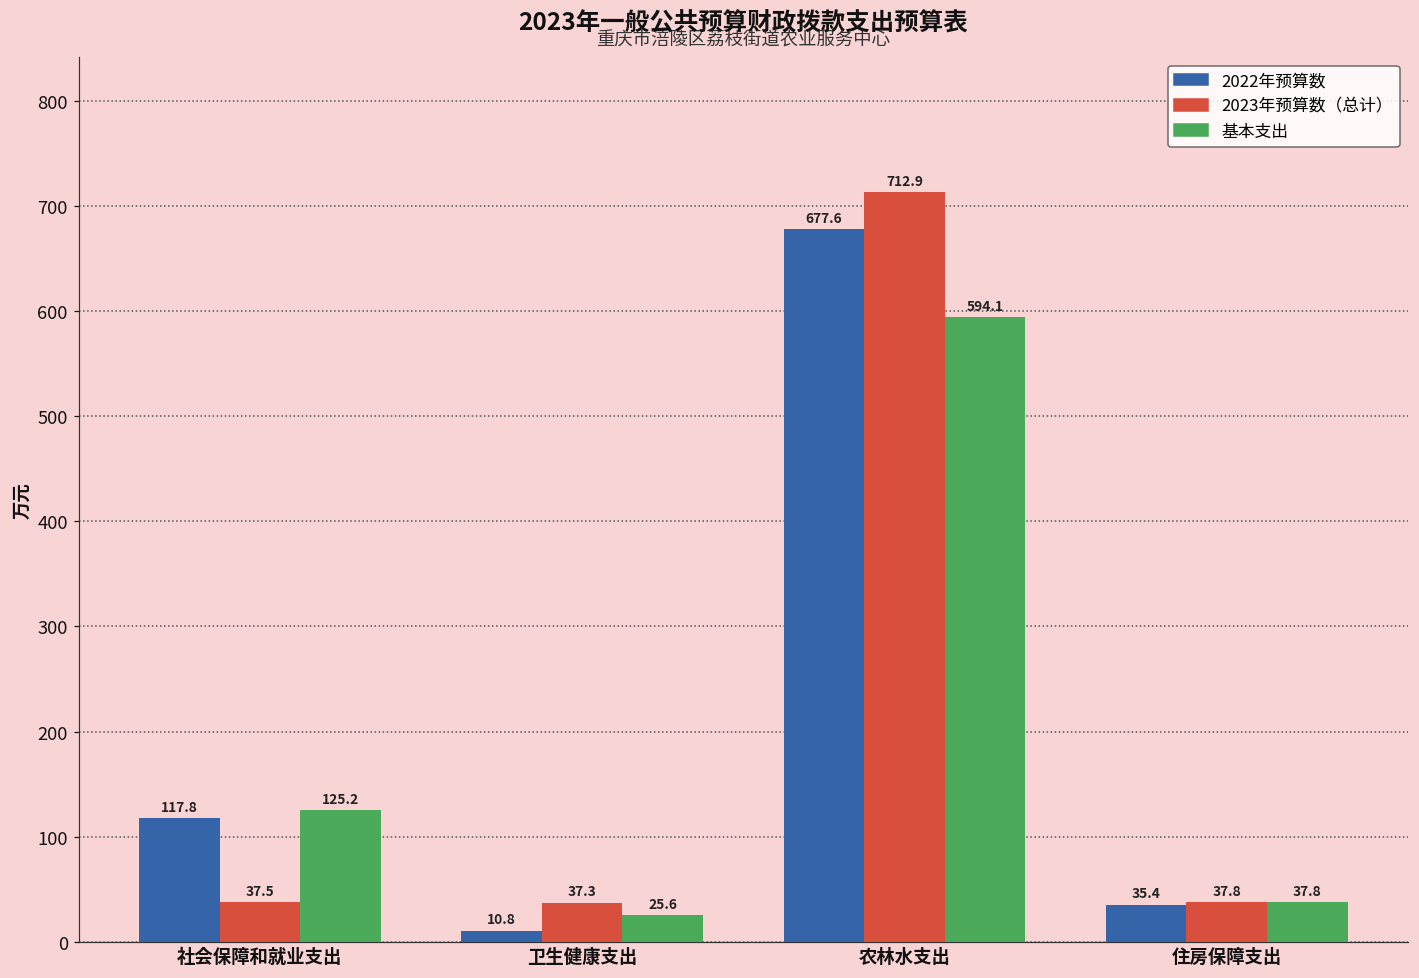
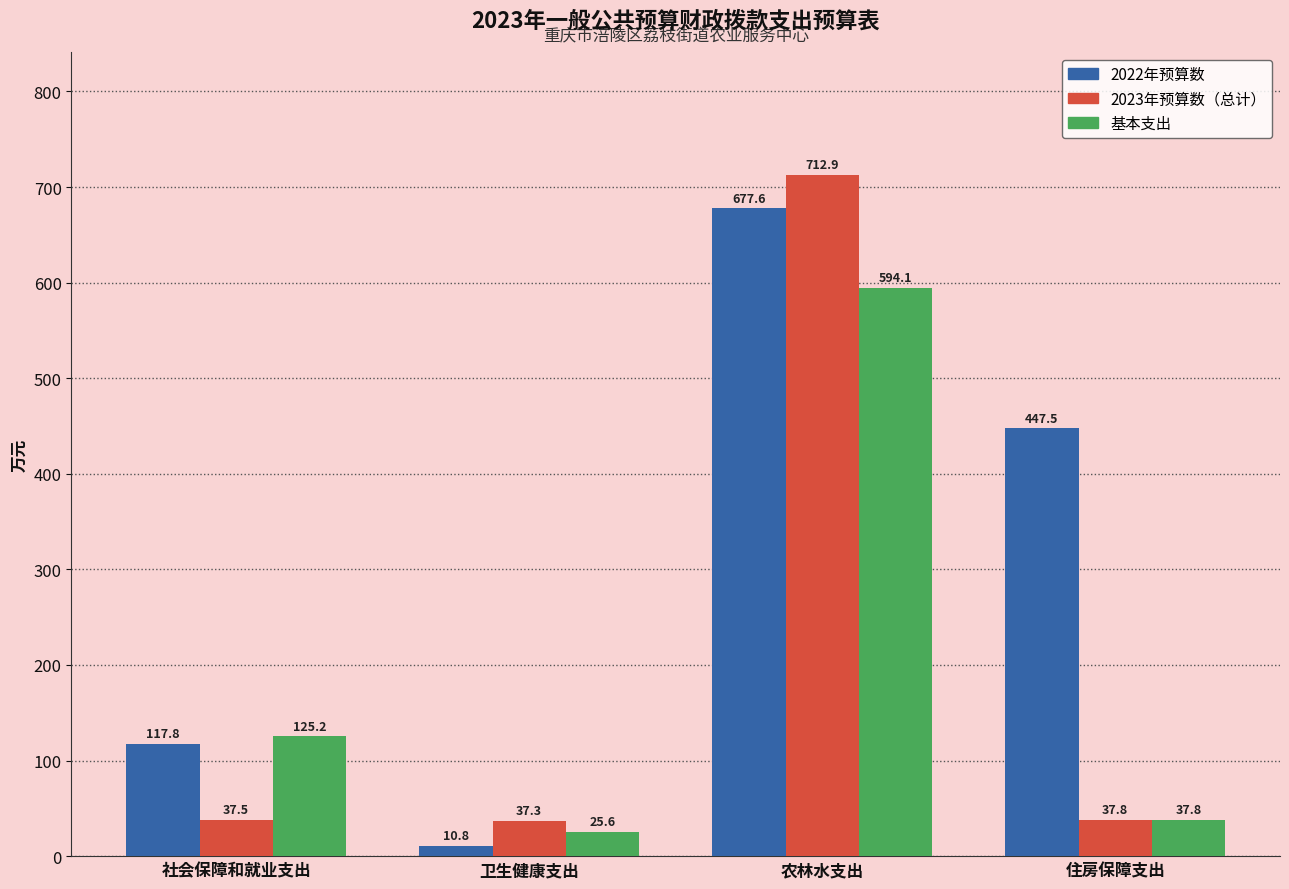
2022年预算数, 住房保障支出: 35.4 -> 447.5
